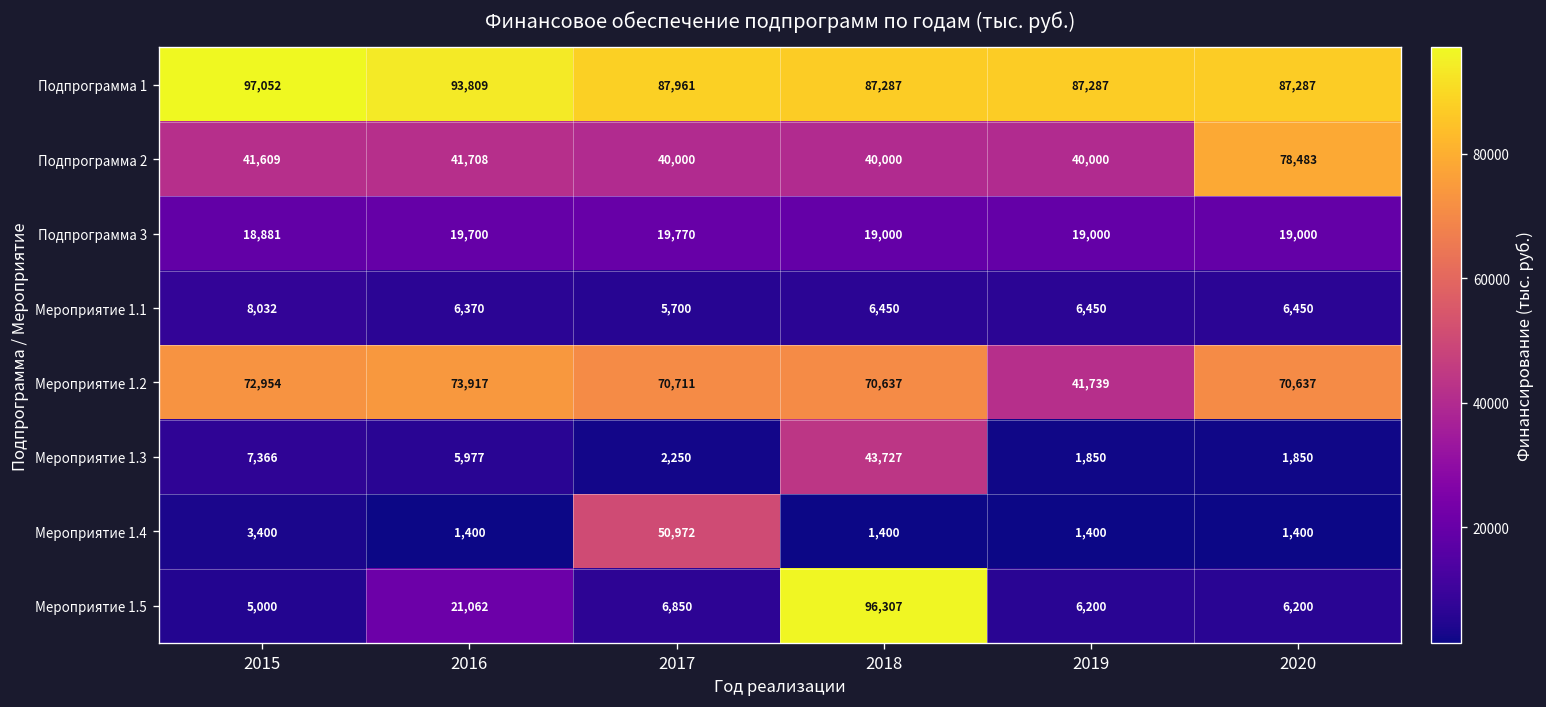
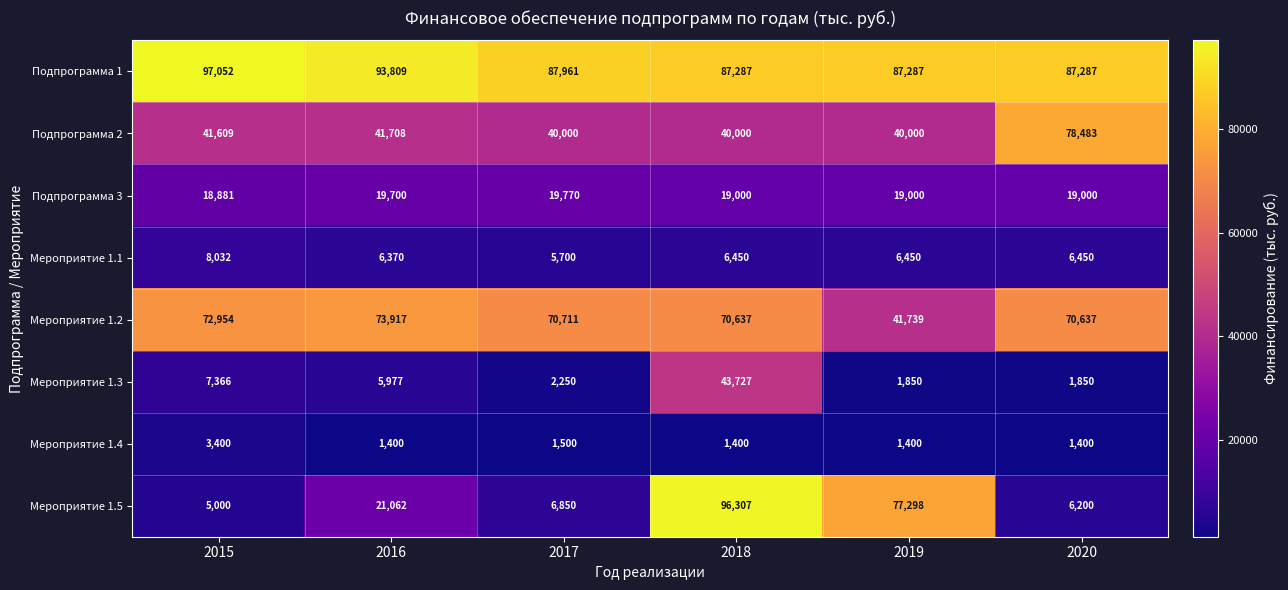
Мероприятие 1.4, 2017: 50,972 -> 1,500
Мероприятие 1.5, 2019: 6,200 -> 77,298
